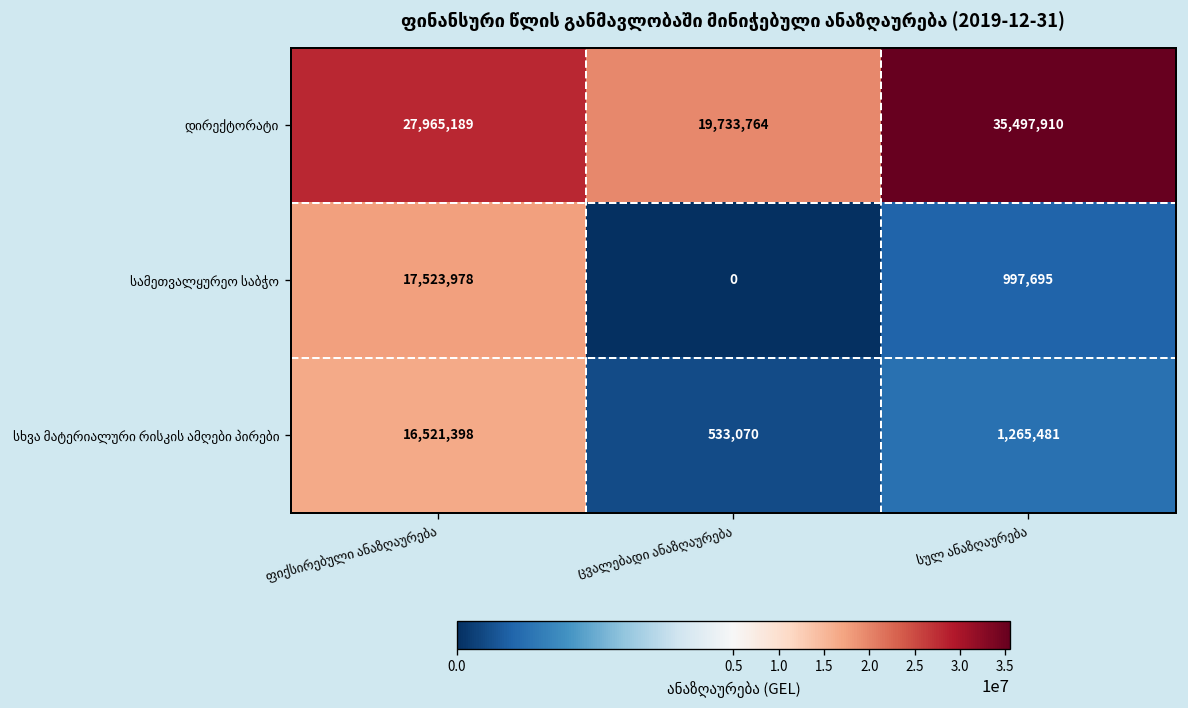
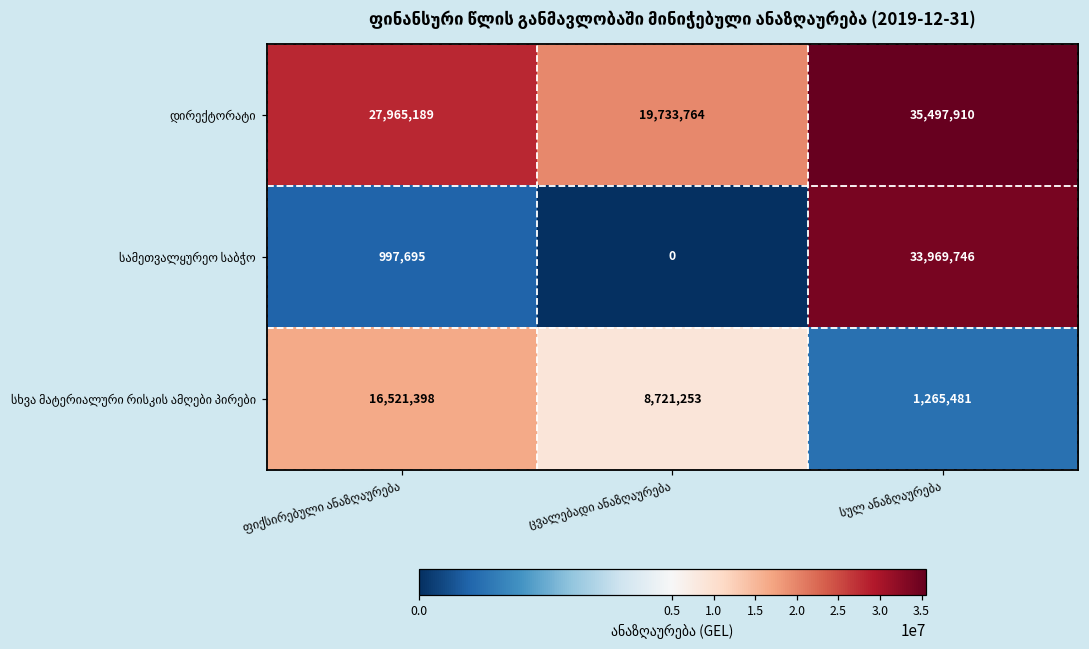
სამეთვალყურეო საბჭო, ფიქსირებული ანაზღაურება: 17,523,978 -> 997,695
სამეთვალყურეო საბჭო, სულ ანაზღაურება: 997,695 -> 33,969,746
სხვა მატერიალური რისკის ამღები პირები, ცვალებადი ანაზღაურება: 533,070 -> 8,721,253
